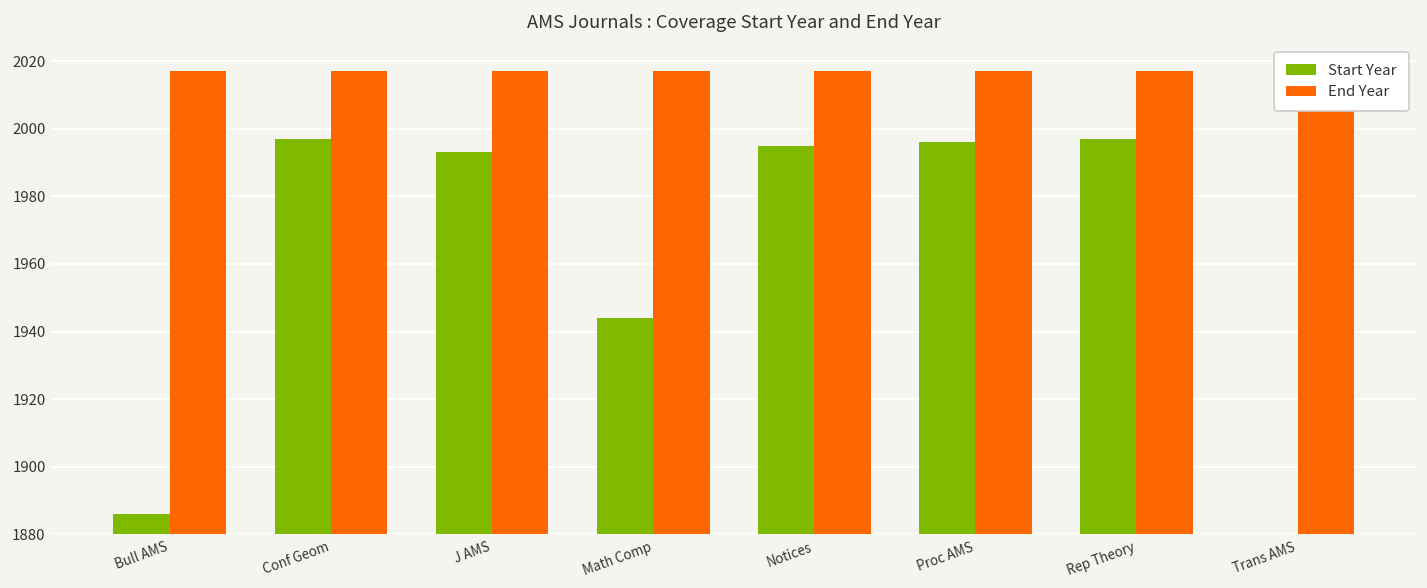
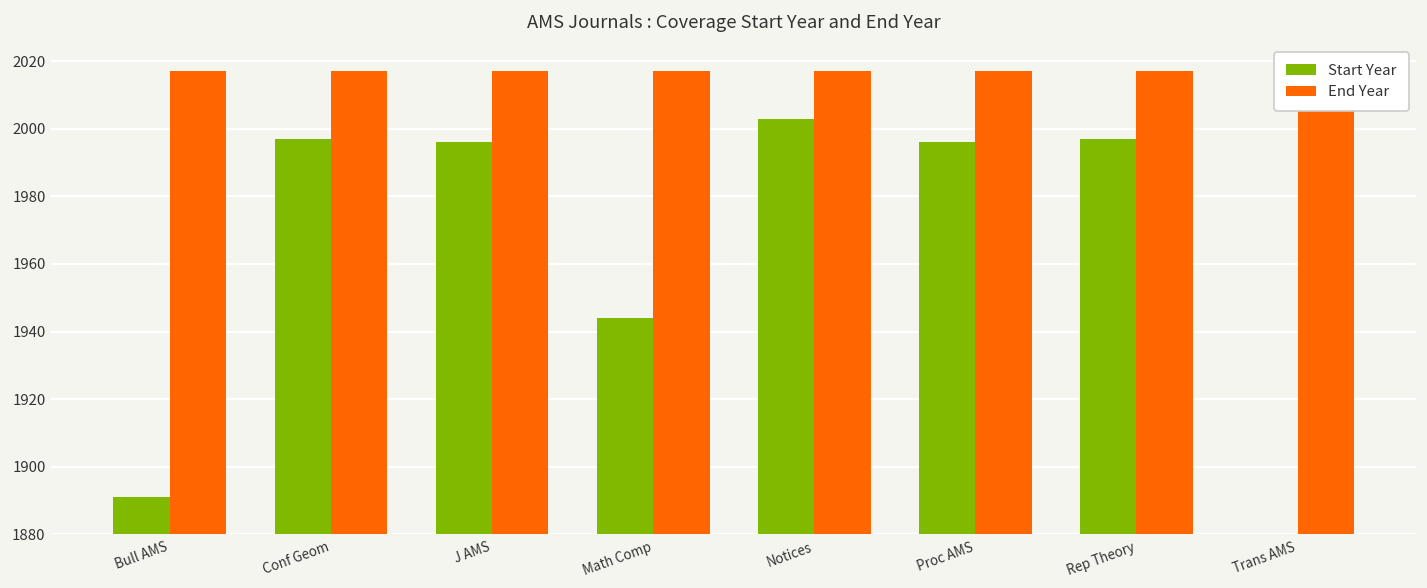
Start Year, Bull AMS: 1886 -> 1891
Start Year, J AMS: 1993 -> 1996
Start Year, Notices: 1995 -> 2003
